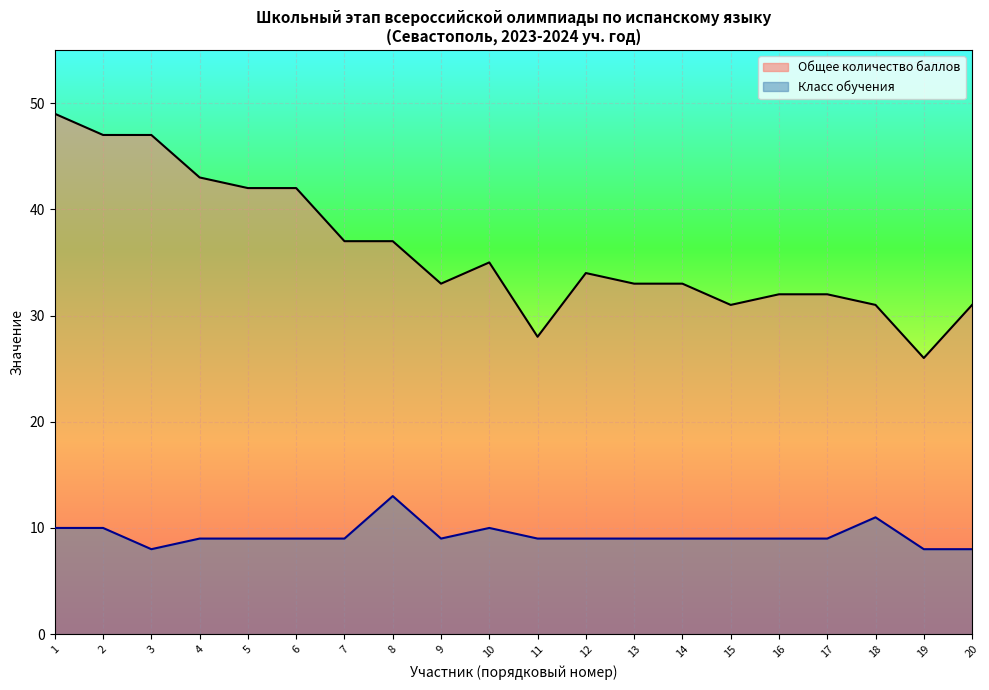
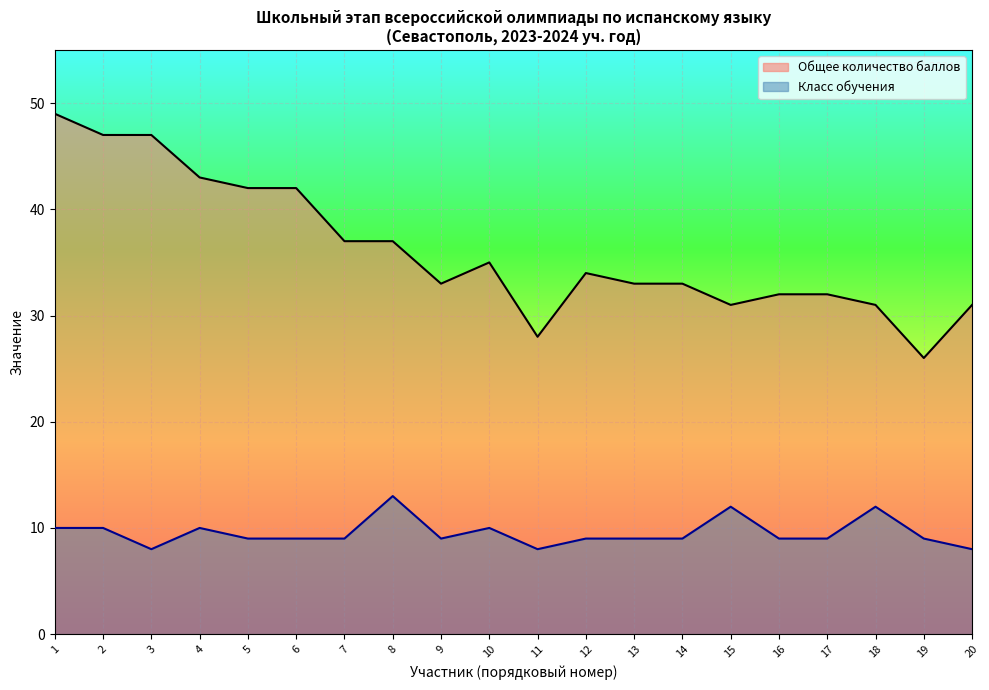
Класс обучения, 4: 9 -> 10
Класс обучения, 11: 9 -> 8
Класс обучения, 15: 9 -> 12
Класс обучения, 18: 11 -> 12
Класс обучения, 19: 8 -> 9
